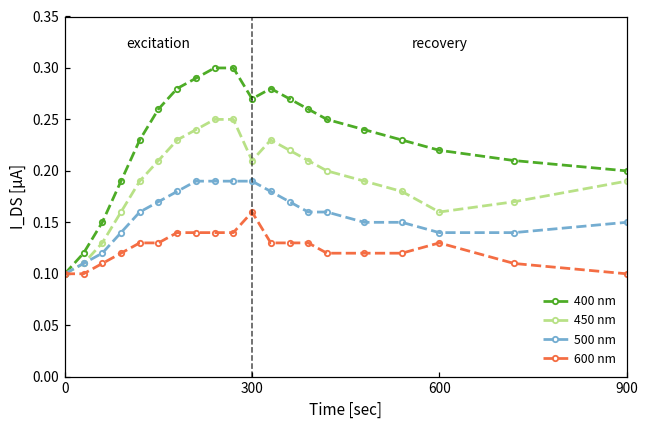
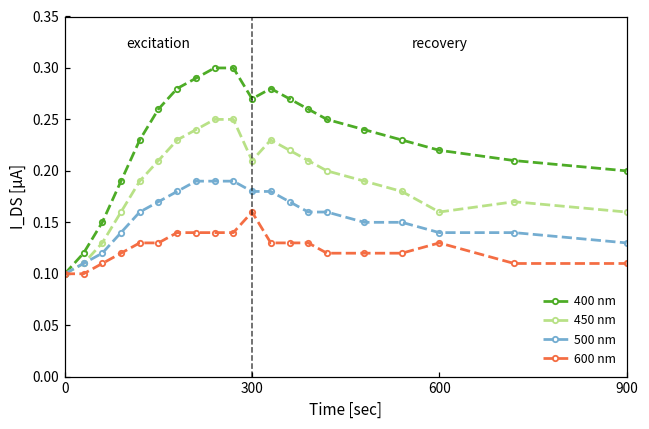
500 nm, 300: 0.19 -> 0.18
450 nm, 900: 0.19 -> 0.16
500 nm, 900: 0.15 -> 0.13
600 nm, 900: 0.10 -> 0.11
